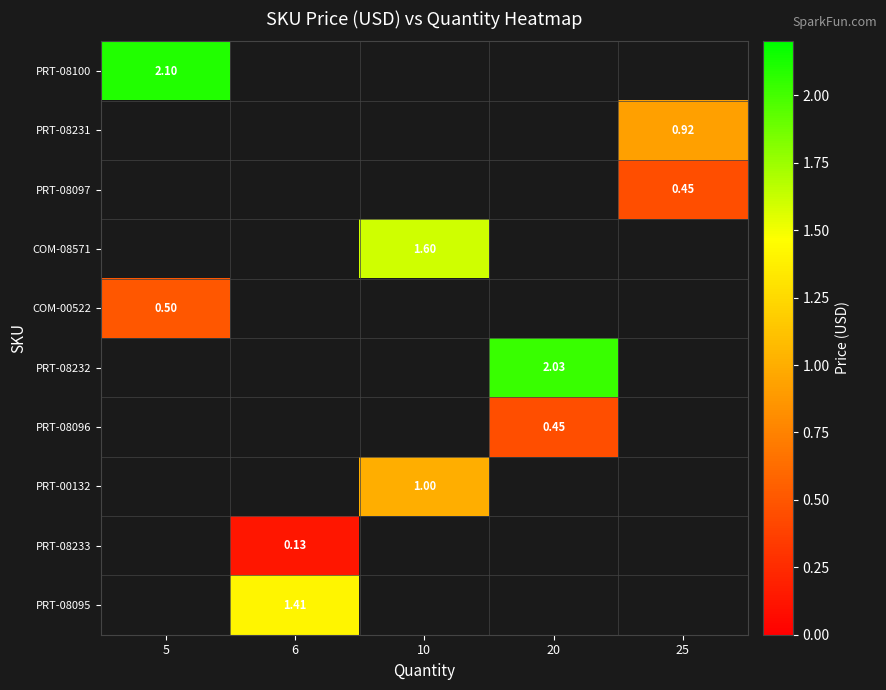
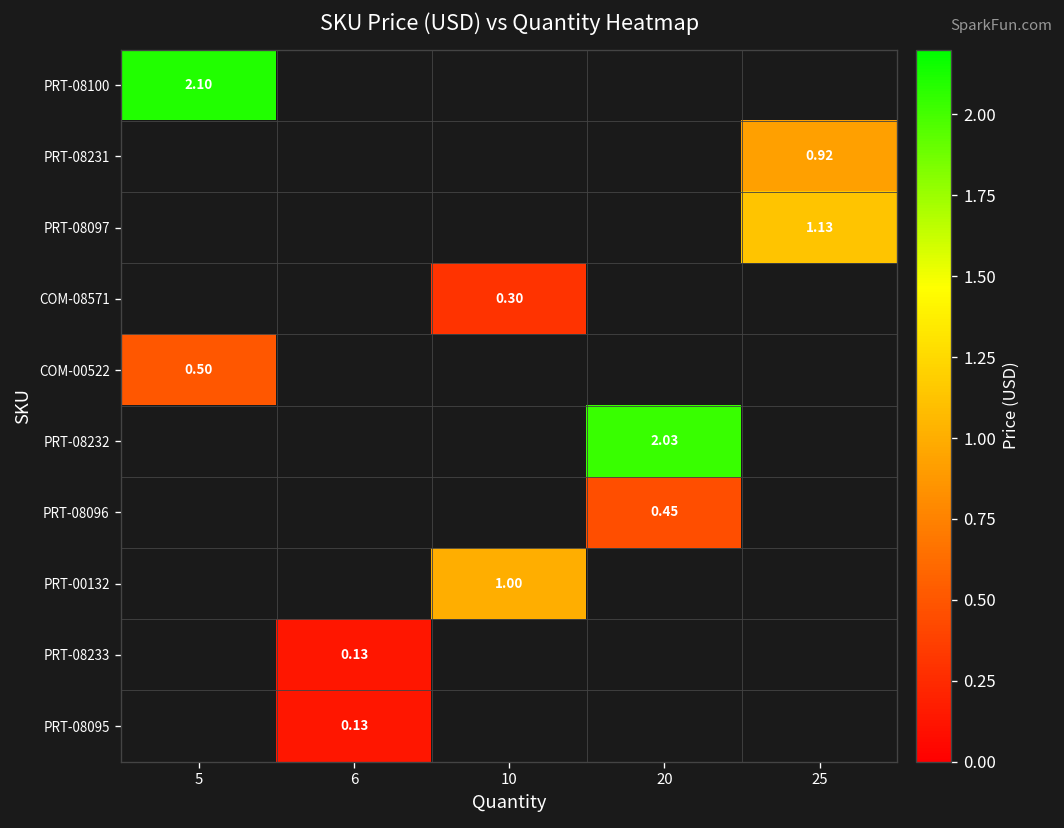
PRT-08097, 25: 0.45 -> 1.13
COM-08571, 10: 1.60 -> 0.30
PRT-08095, 6: 1.41 -> 0.13
